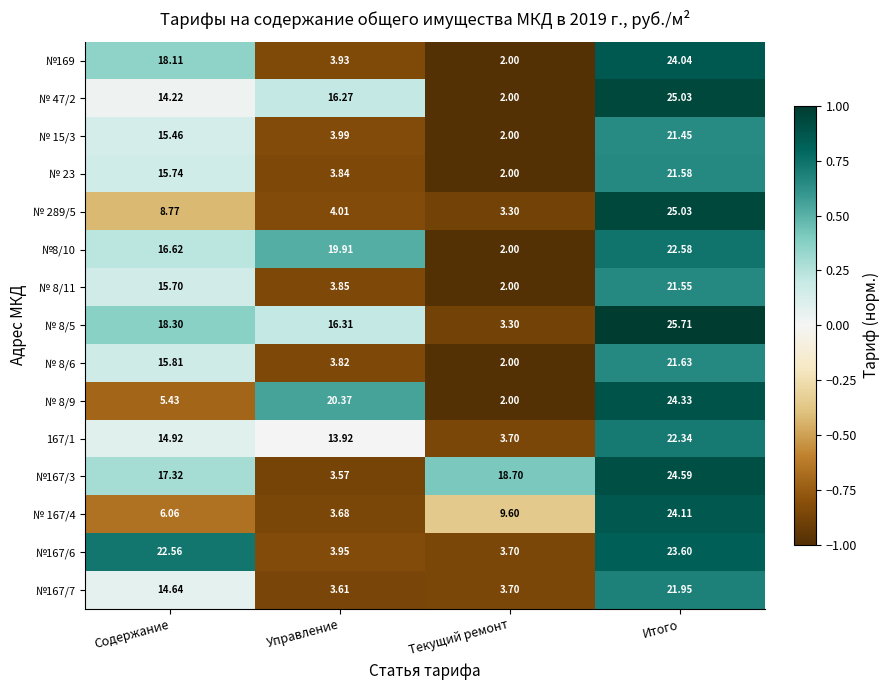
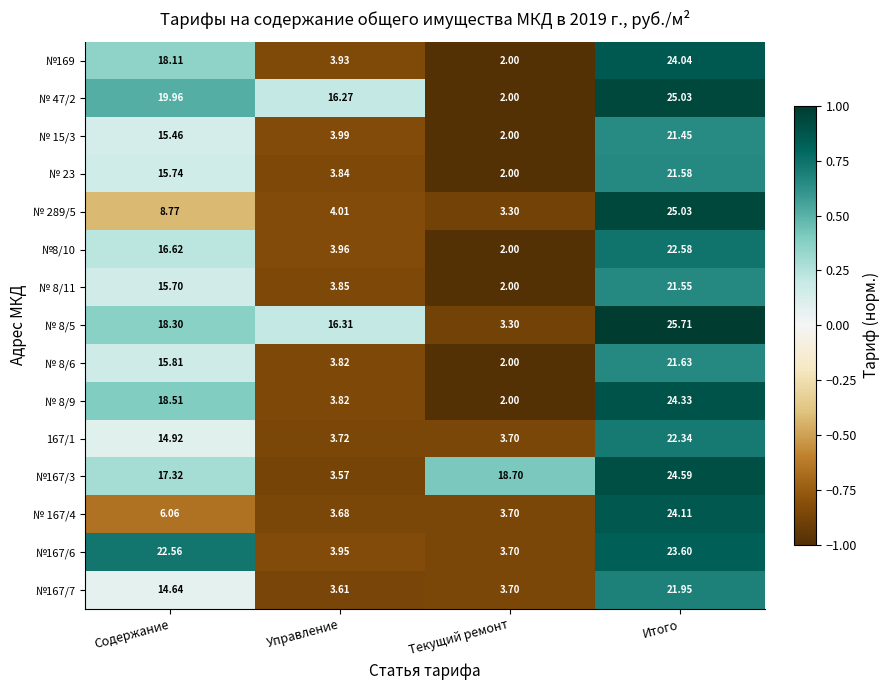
№ 47/2, Содержание: 14.22 -> 19.96
№8/10, Управление: 19.91 -> 3.96
№ 8/9, Содержание: 5.43 -> 18.51
№ 8/9, Управление: 20.37 -> 3.82
167/1, Управление: 13.92 -> 3.72
№ 167/4, Текущий ремонт: 9.60 -> 3.70
